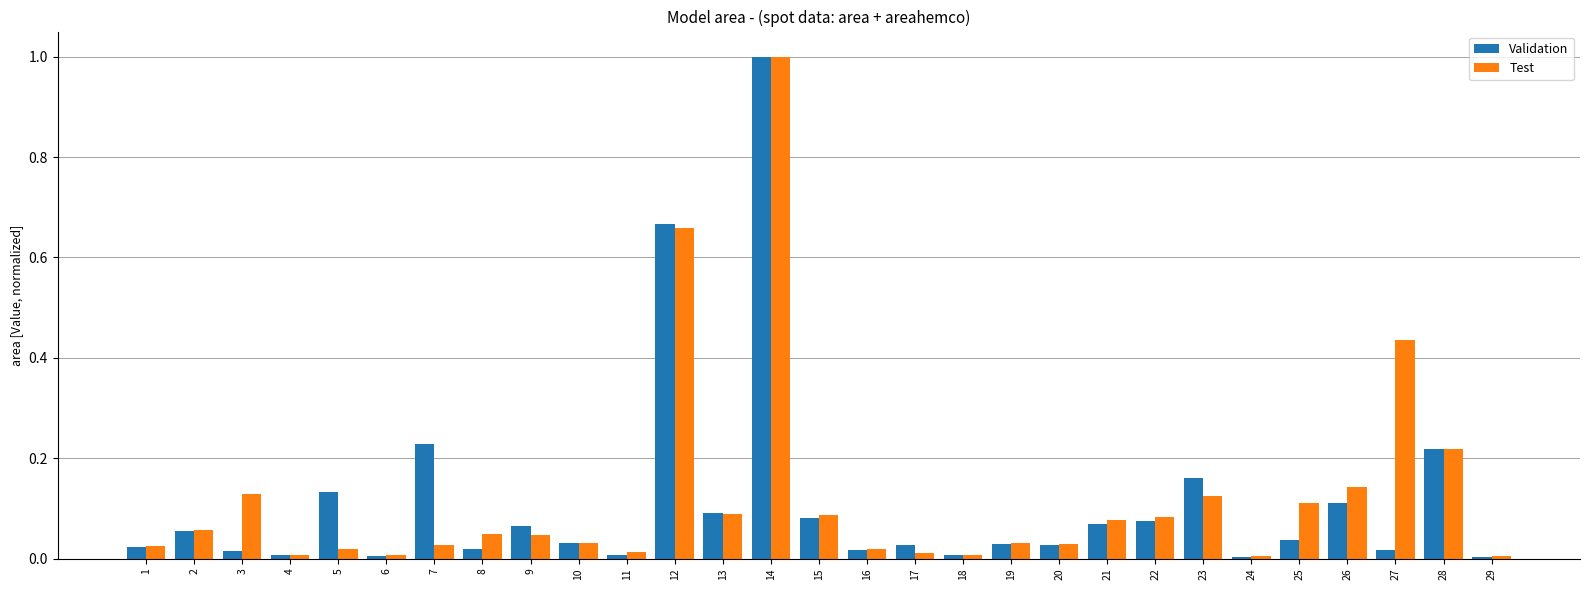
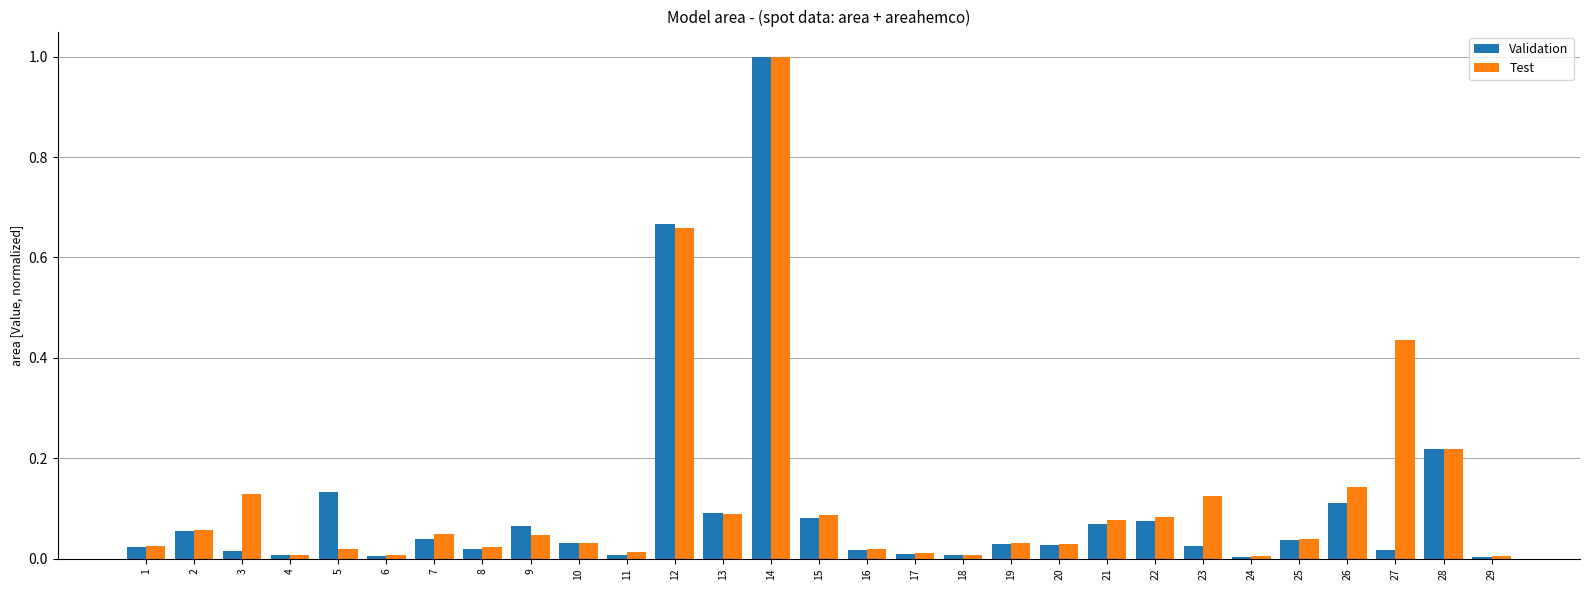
Validation, 7: 0.23 -> 0.04
Test, 7: 0.03 -> 0.05
Test, 8: 0.05 -> 0.02
Validation, 17: 0.03 -> 0.01
Validation, 23: 0.16 -> 0.03
Test, 25: 0.11 -> 0.04
